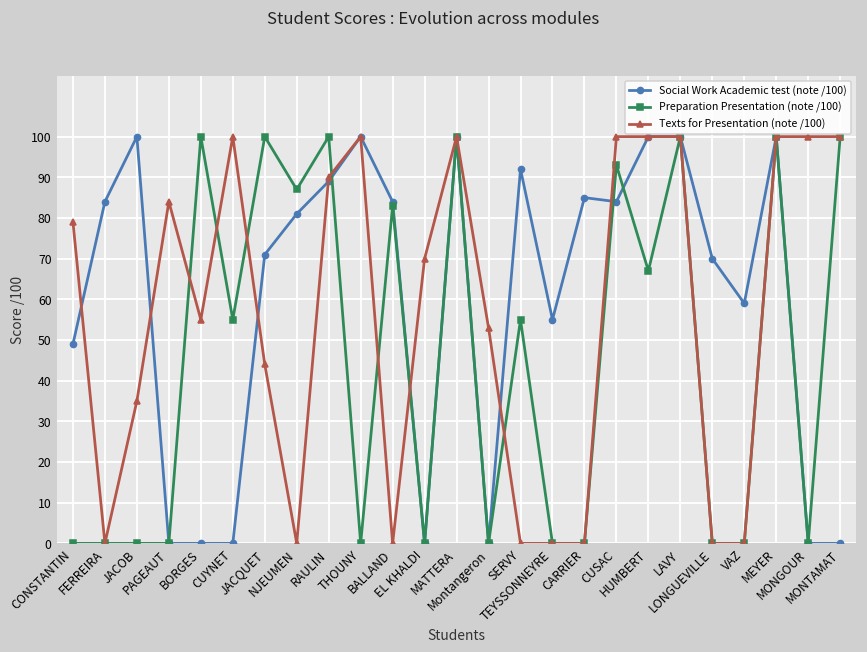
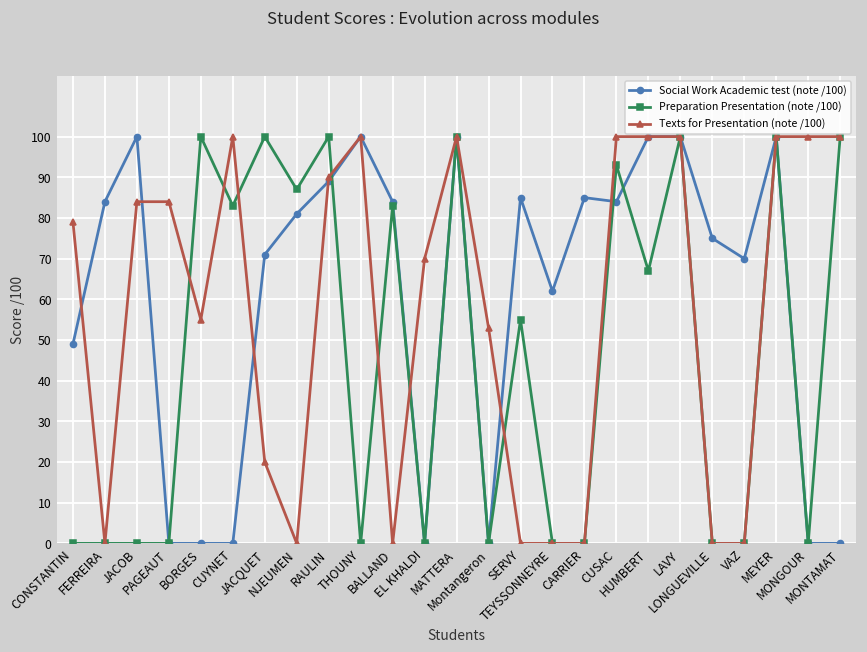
Texts for Presentation (note /100), JACOB: 35 -> 84
Preparation Presentation (note /100), CUYNET: 55 -> 83
Texts for Presentation (note /100), JACQUET: 44 -> 20
Social Work Academic test (note /100), SERVY: 92 -> 85
Social Work Academic test (note /100), TEYSSONNEYRE: 55 -> 62
Social Work Academic test (note /100), LONGUEVILLE: 70 -> 75
Social Work Academic test (note /100), VAZ: 59 -> 70
